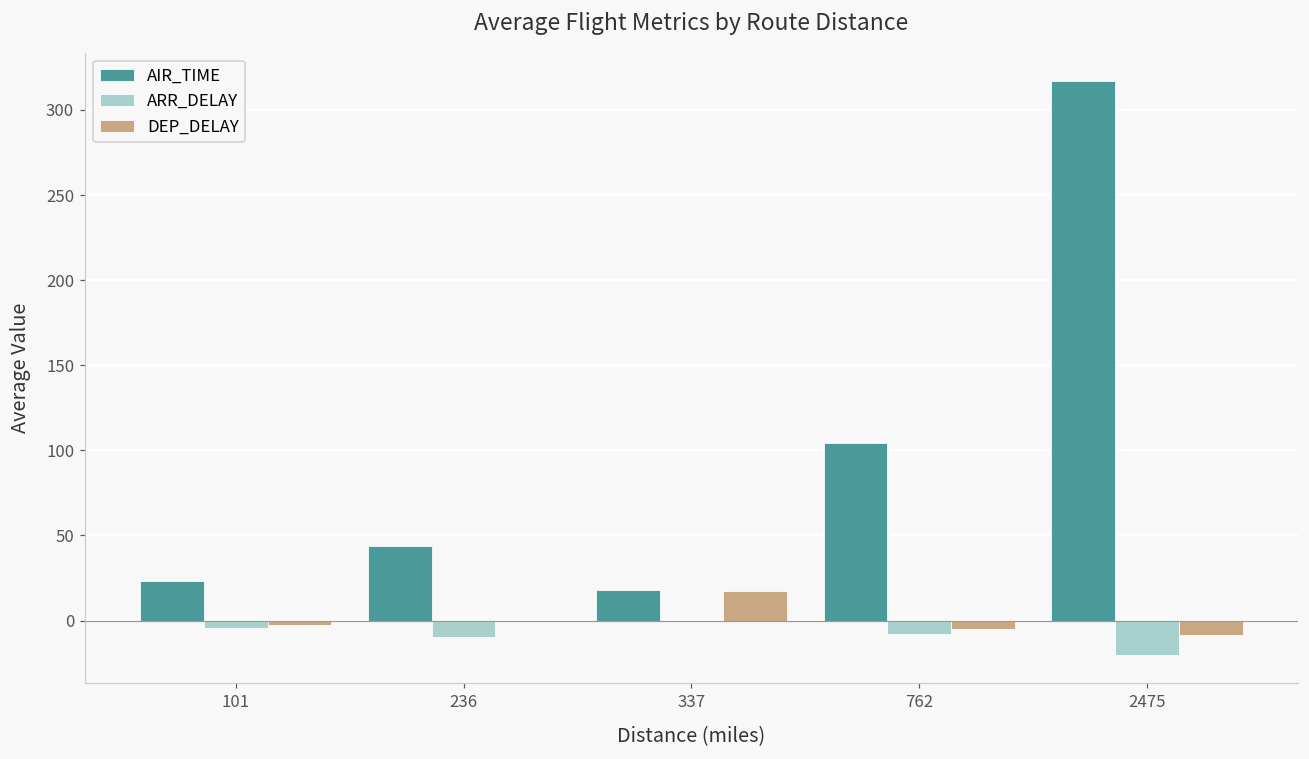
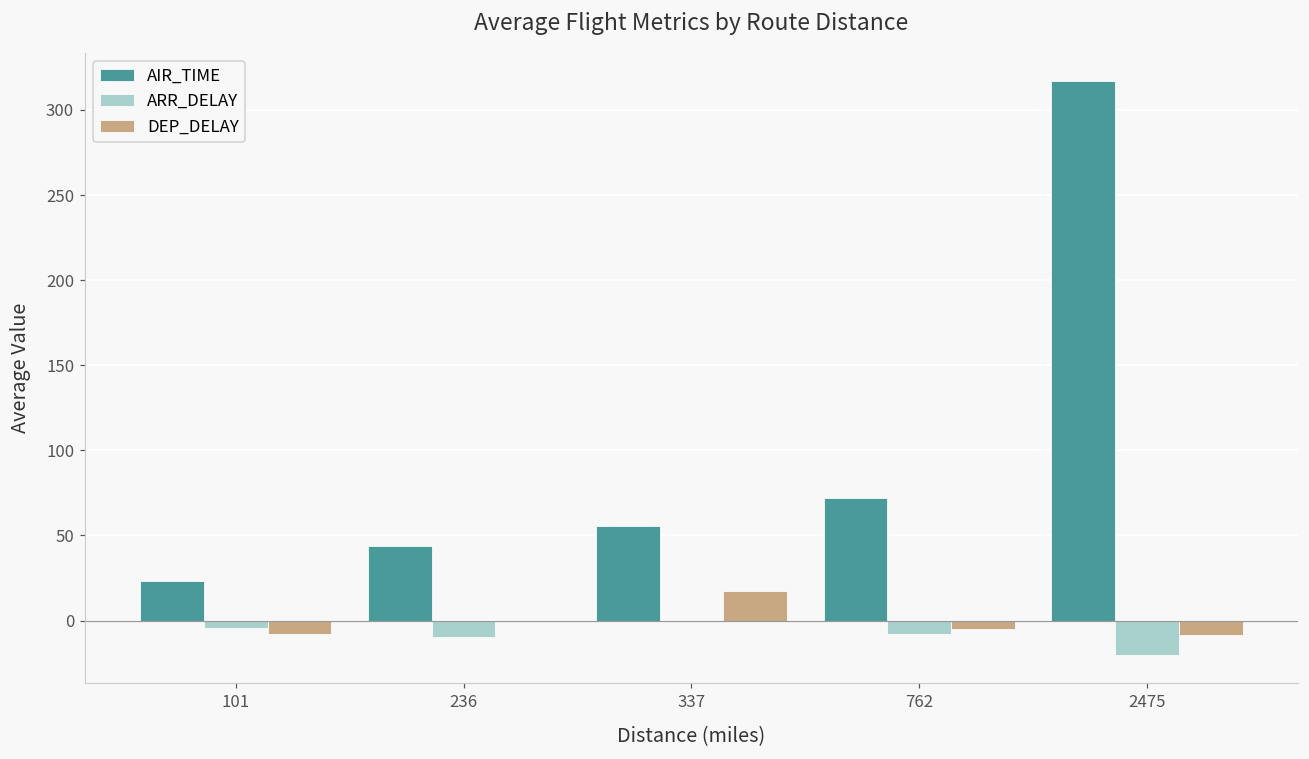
DEP_DELAY, 101: -3 -> -8
AIR_TIME, 337: 18 -> 56
AIR_TIME, 762: 104 -> 72
